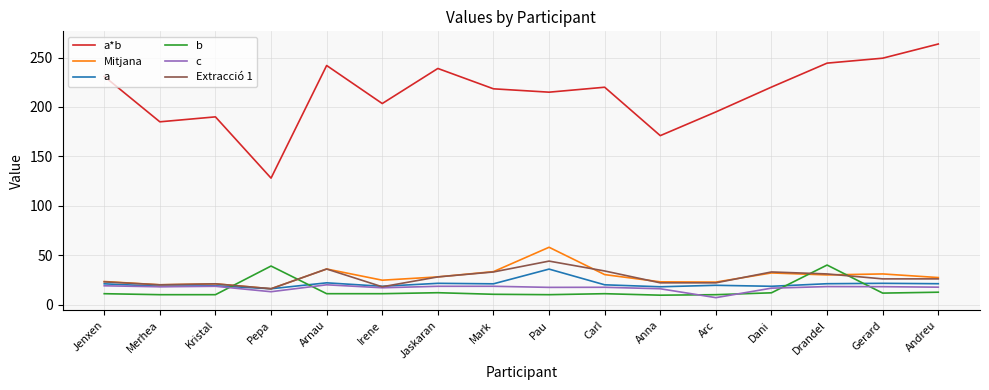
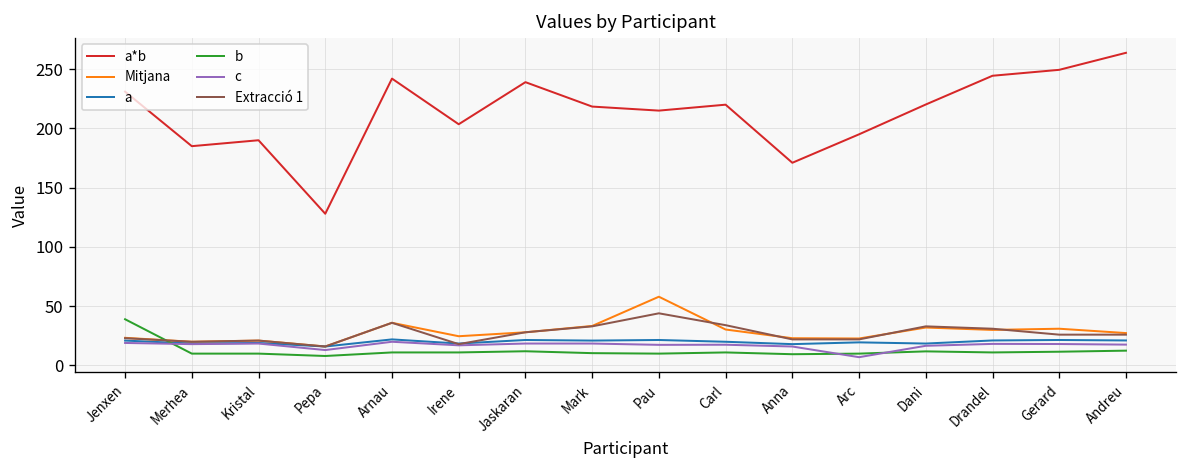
b, Jenxen: 10 -> 40
b, Pepa: 40 -> 10
a, Pau: 40 -> 20
b, Drandel: 40 -> 10
